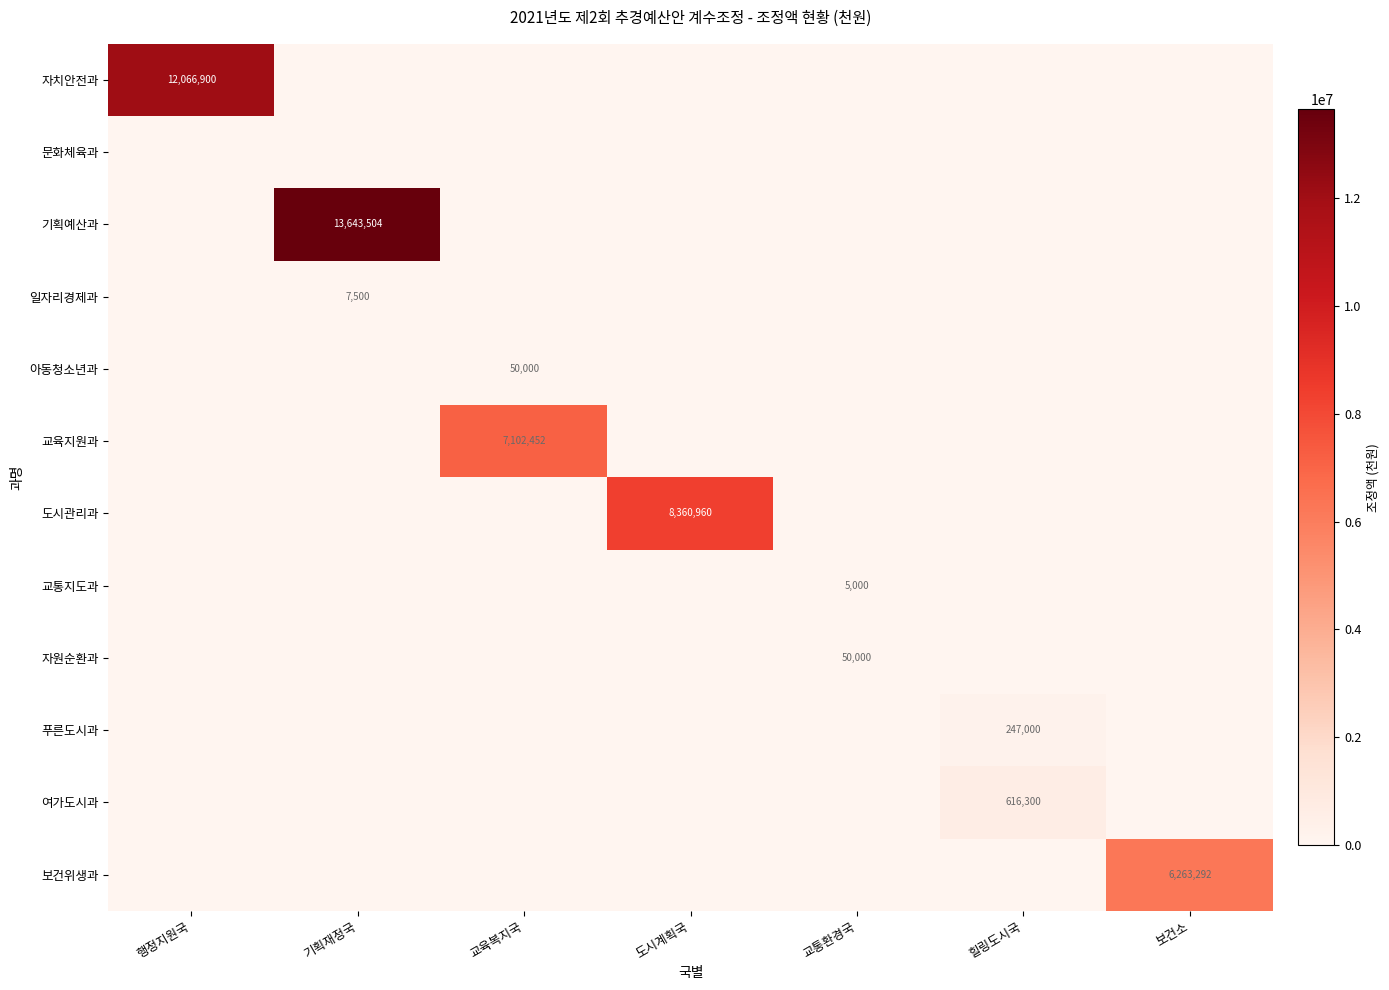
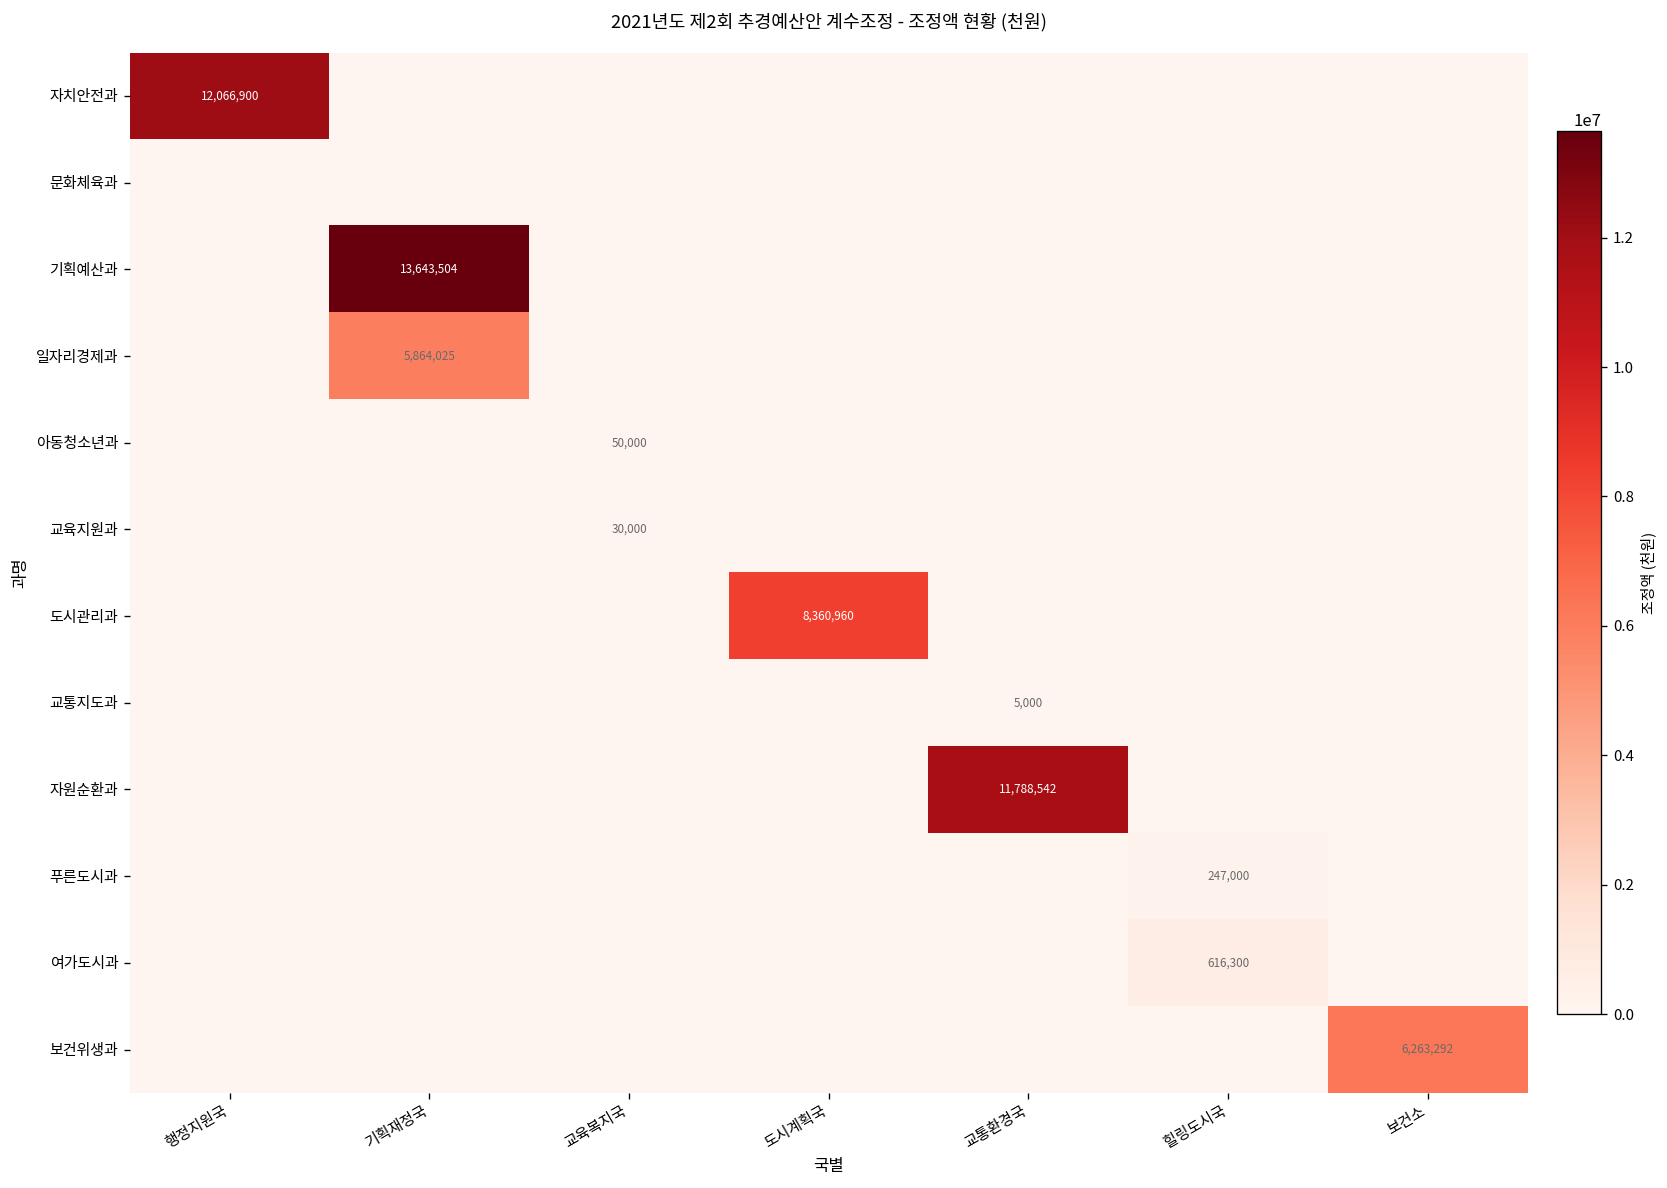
일자리경제과, 기획재정국: 7,500 -> 5,864,025
교육지원과, 교육복지국: 7,102,452 -> 30,000
자원순환과, 교통환경국: 50,000 -> 11,788,542
